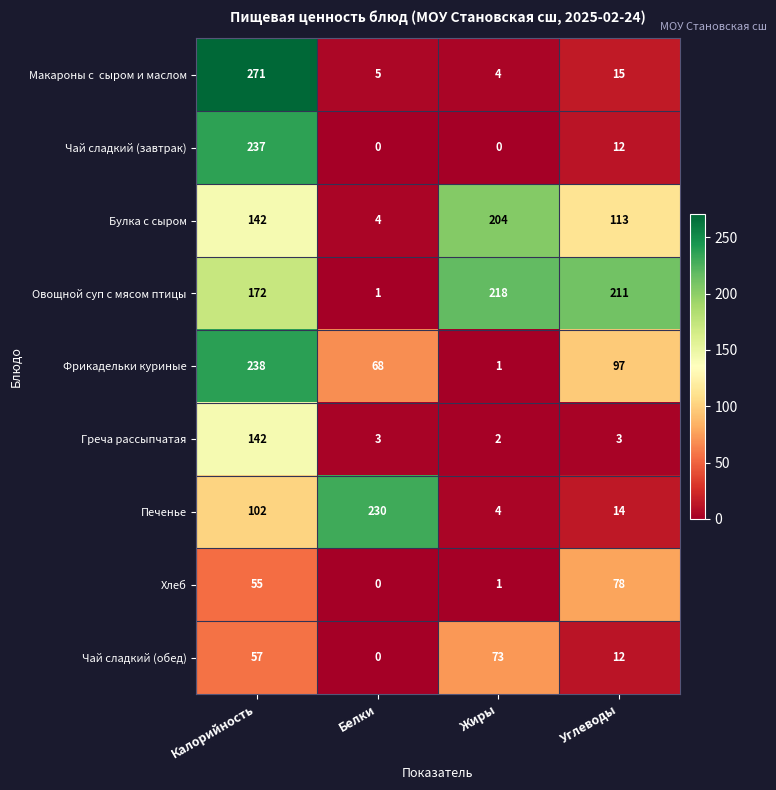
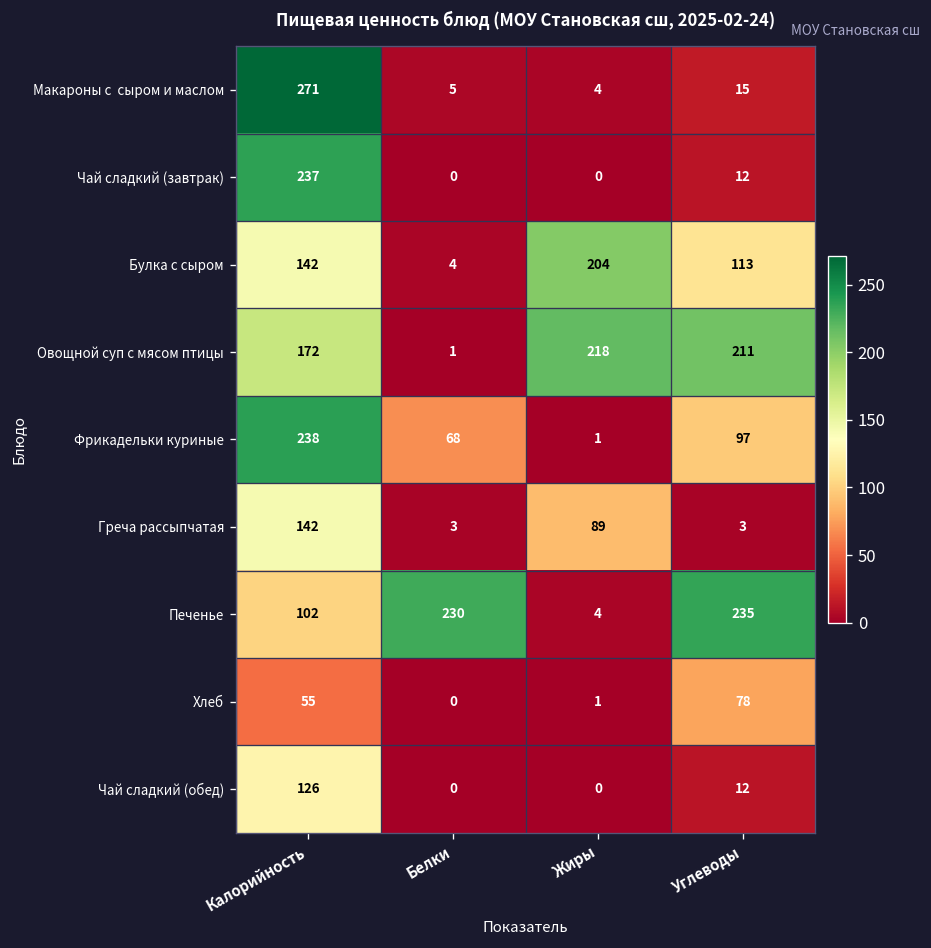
Греча рассыпчатая, Жиры: 2 -> 89
Печенье, Углеводы: 14 -> 235
Чай сладкий (обед), Калорийность: 57 -> 126
Чай сладкий (обед), Жиры: 73 -> 0
